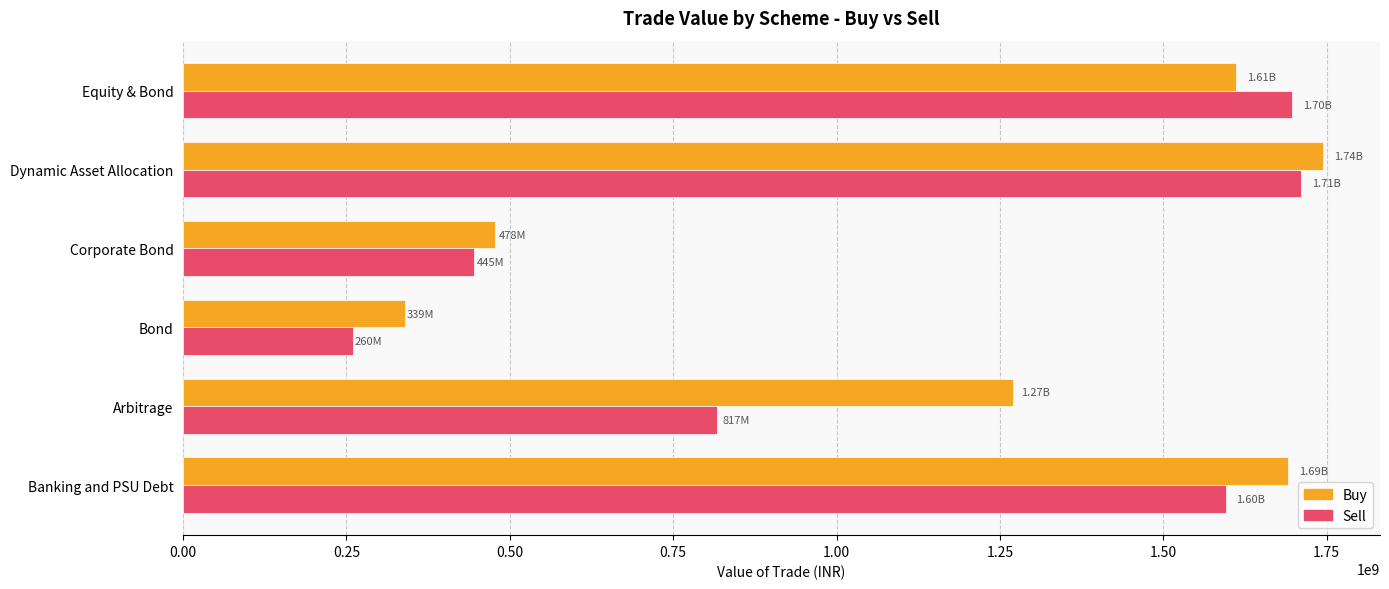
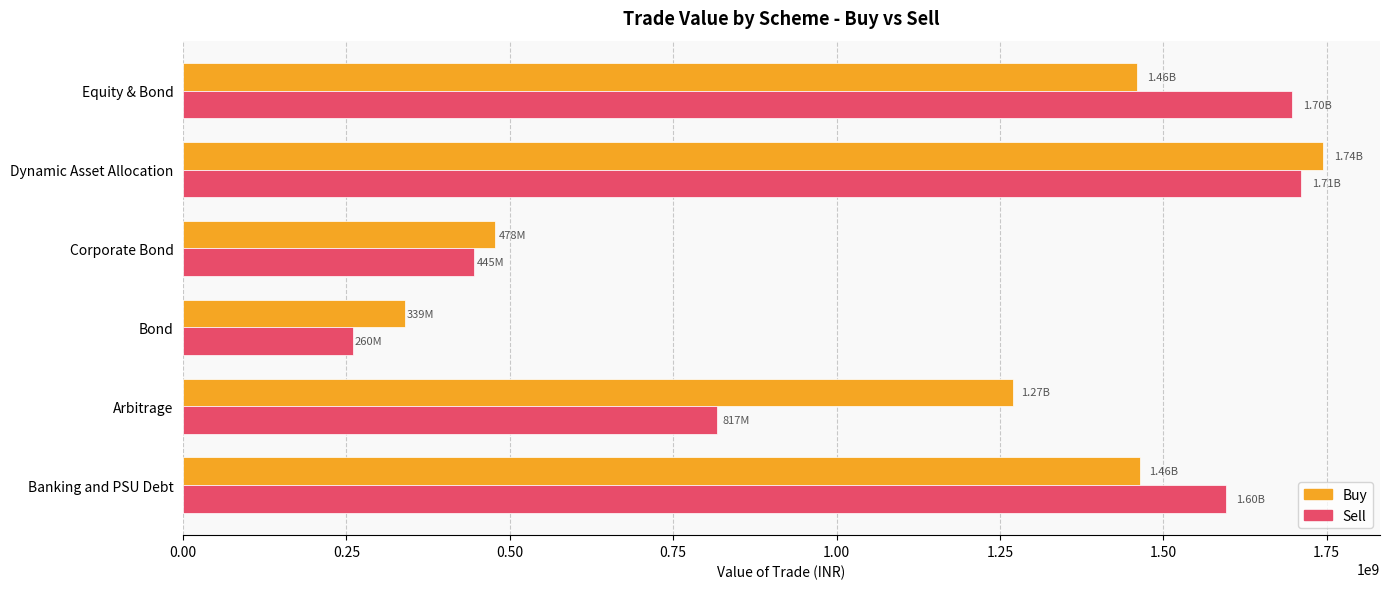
Buy, Equity & Bond: 1.61B -> 1.46B
Buy, Banking and PSU Debt: 1.69B -> 1.46B
